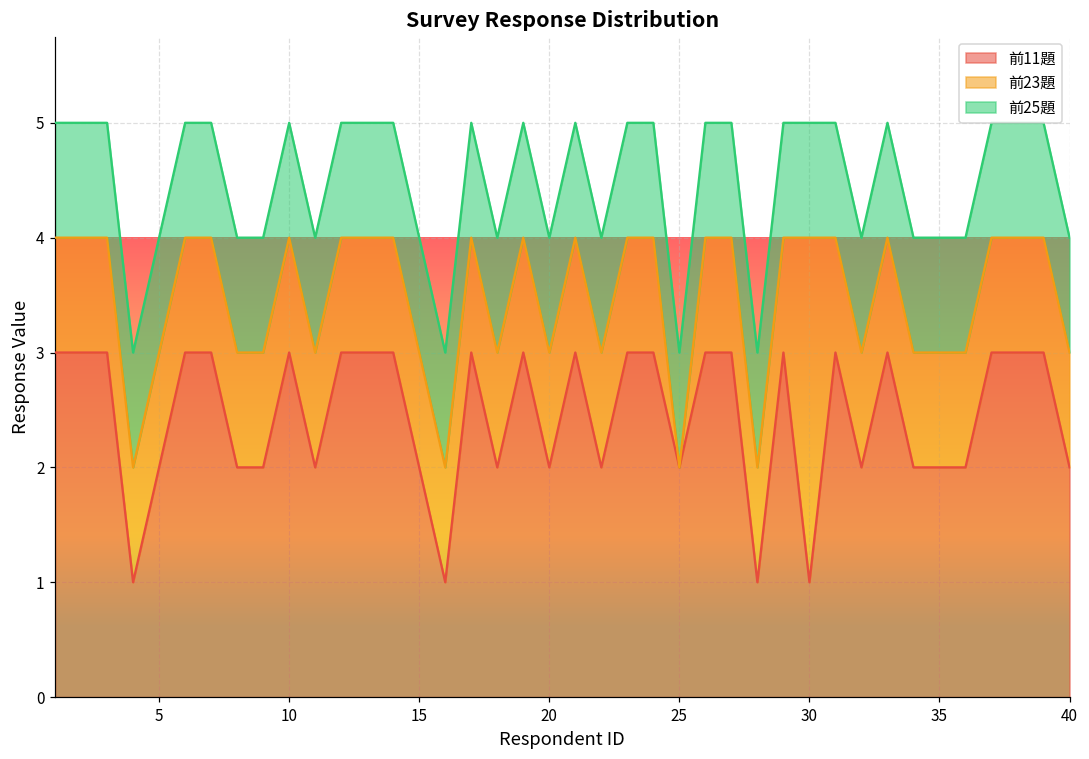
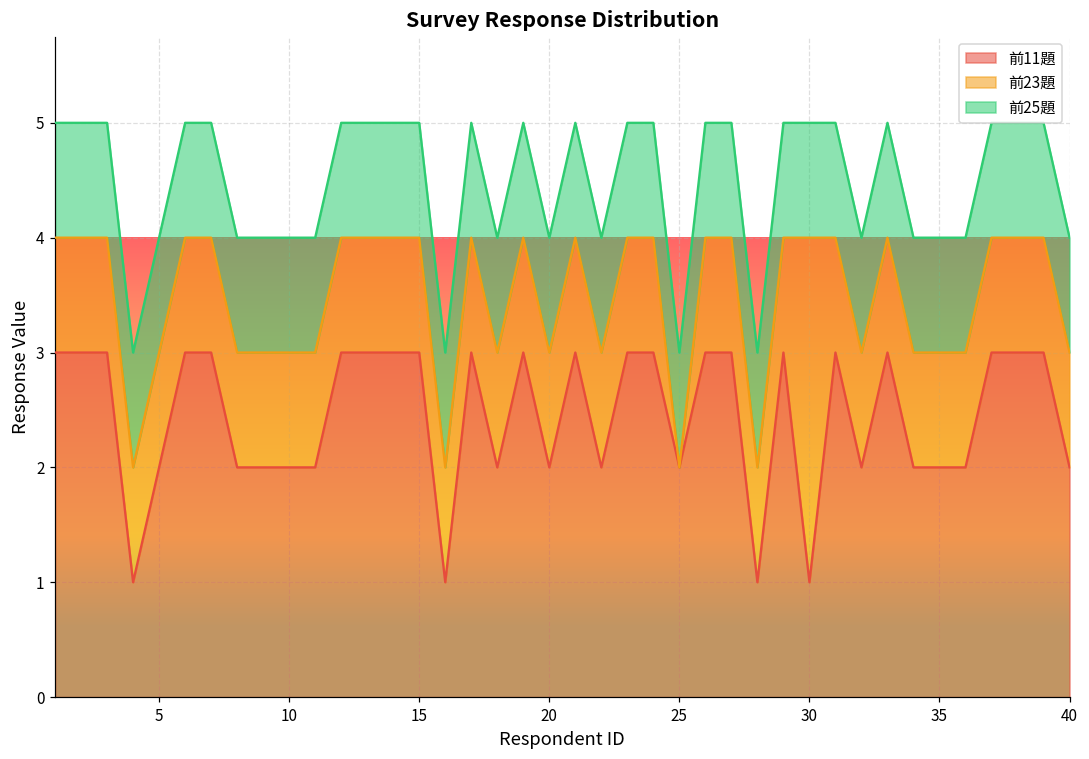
前11題, 10: 3 -> 2
前11題, 15: 2 -> 3
